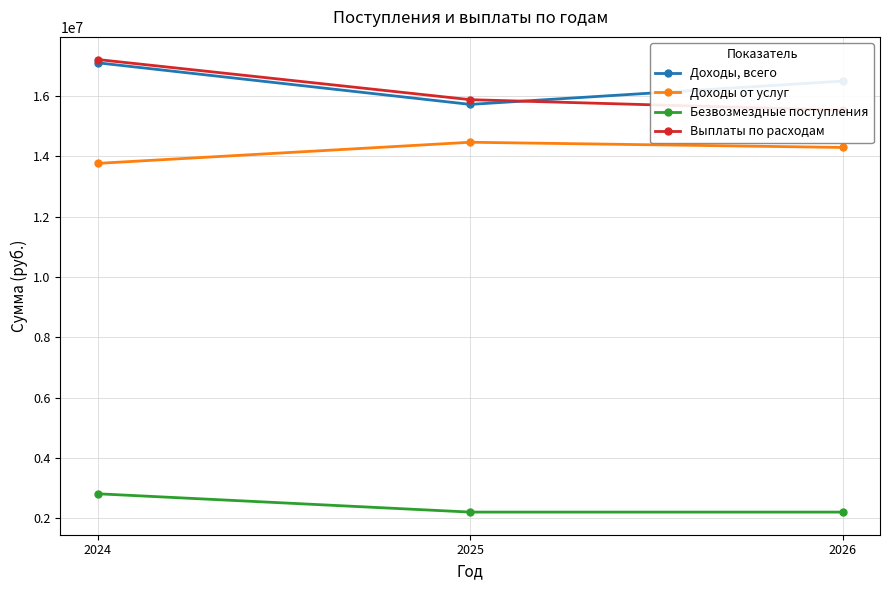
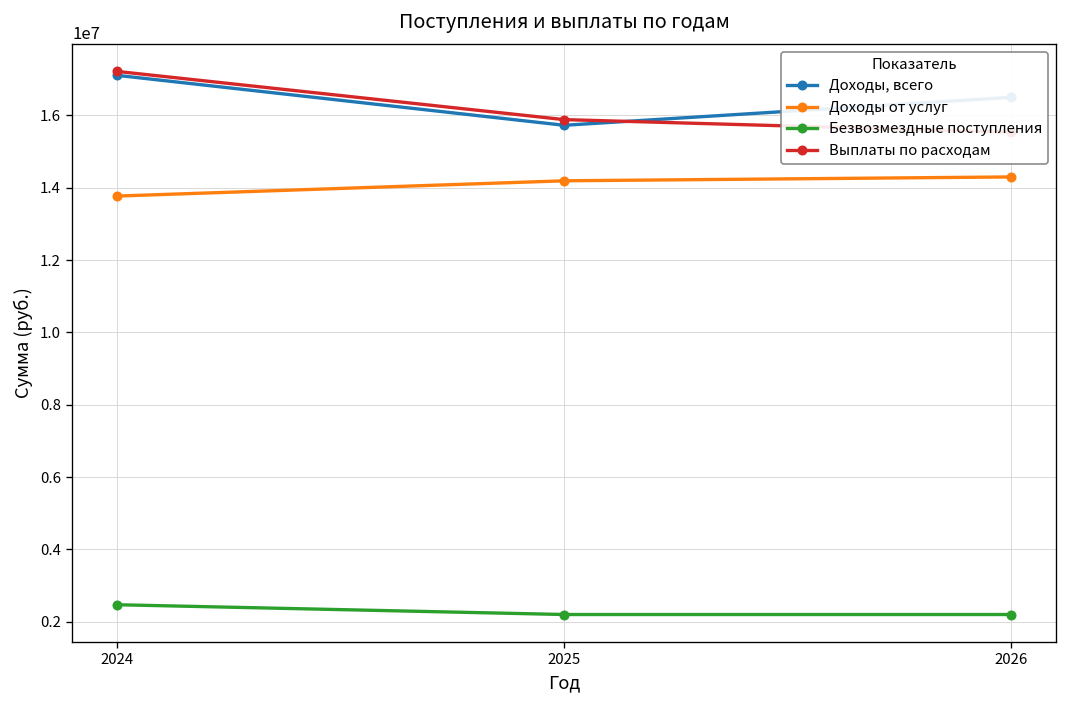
Безвозмездные поступления, 2024: 2800000 -> 2500000
Доходы от услуг, 2025: 14500000 -> 14200000
